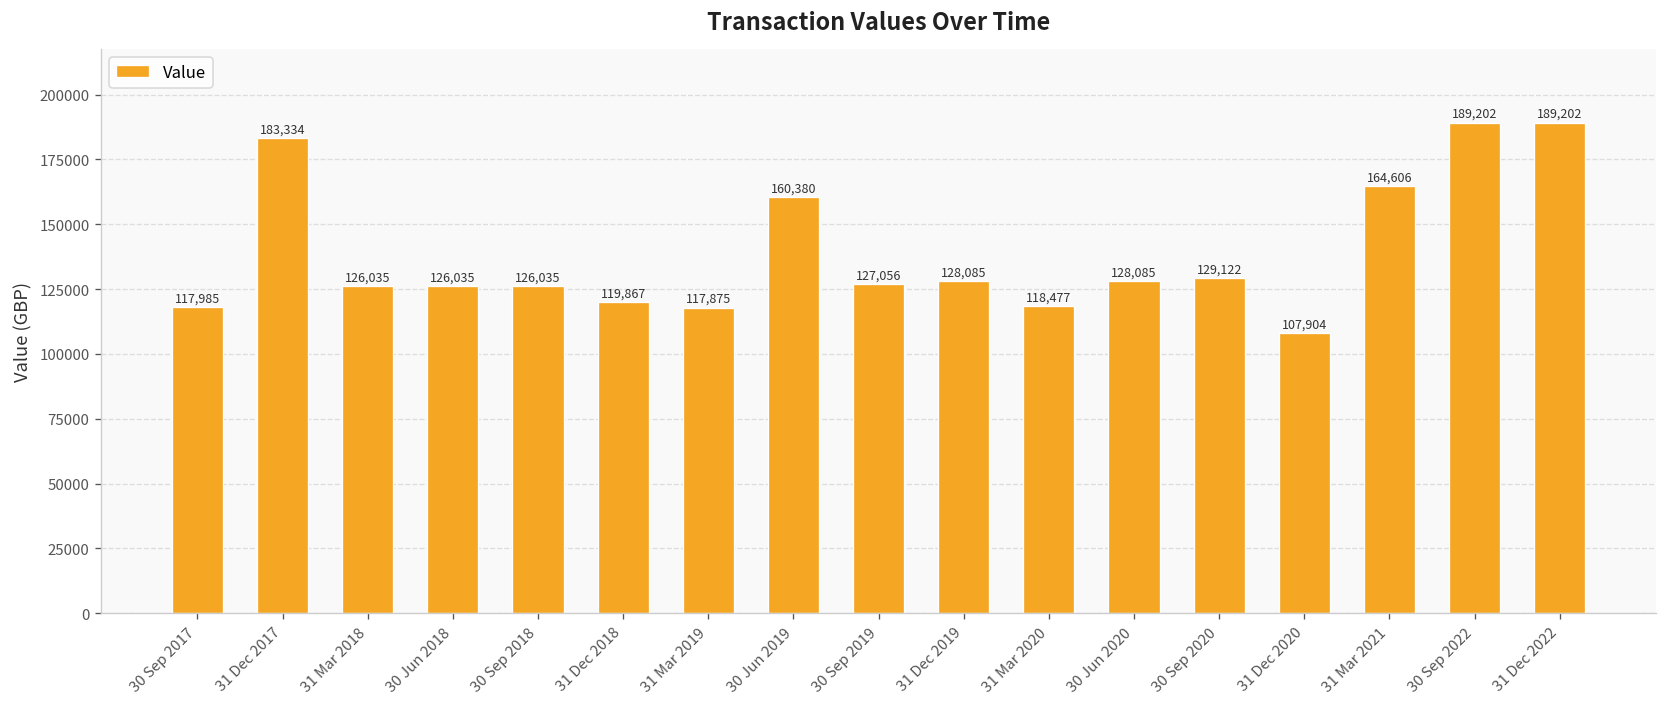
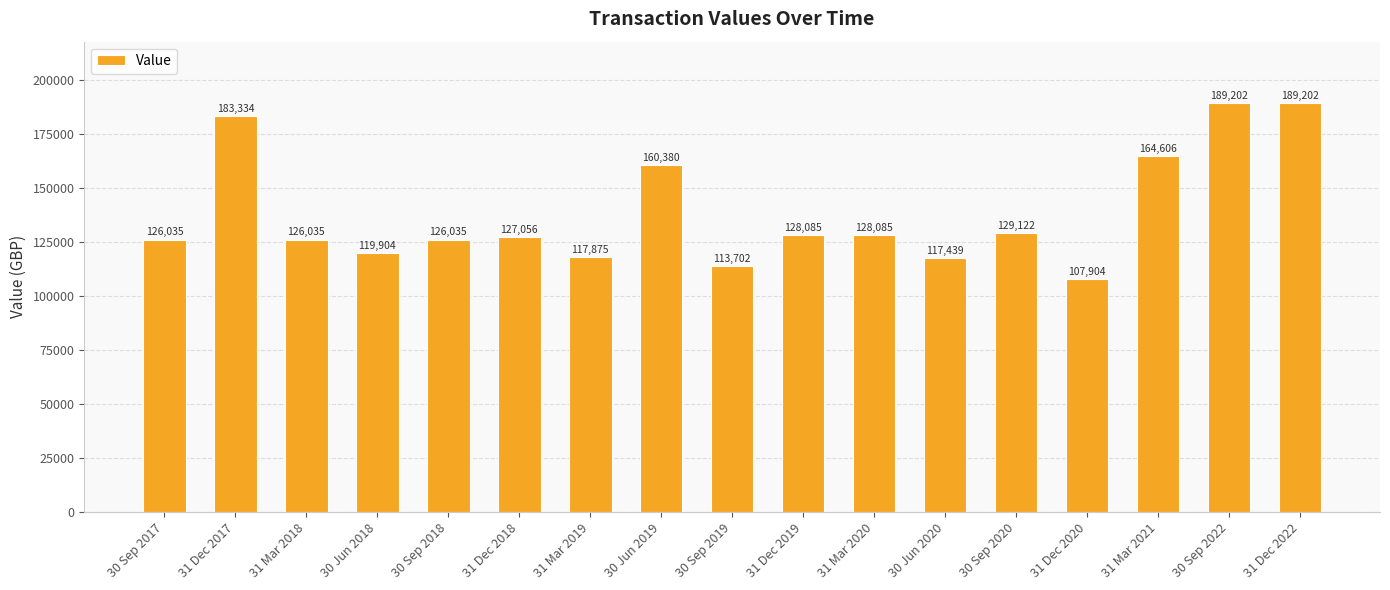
30 Sep 2017: 117,985 -> 126,035
30 Jun 2018: 126,035 -> 119,904
31 Dec 2018: 119,867 -> 127,056
30 Sep 2019: 127,056 -> 113,702
31 Mar 2020: 118,477 -> 128,085
30 Jun 2020: 128,085 -> 117,439
